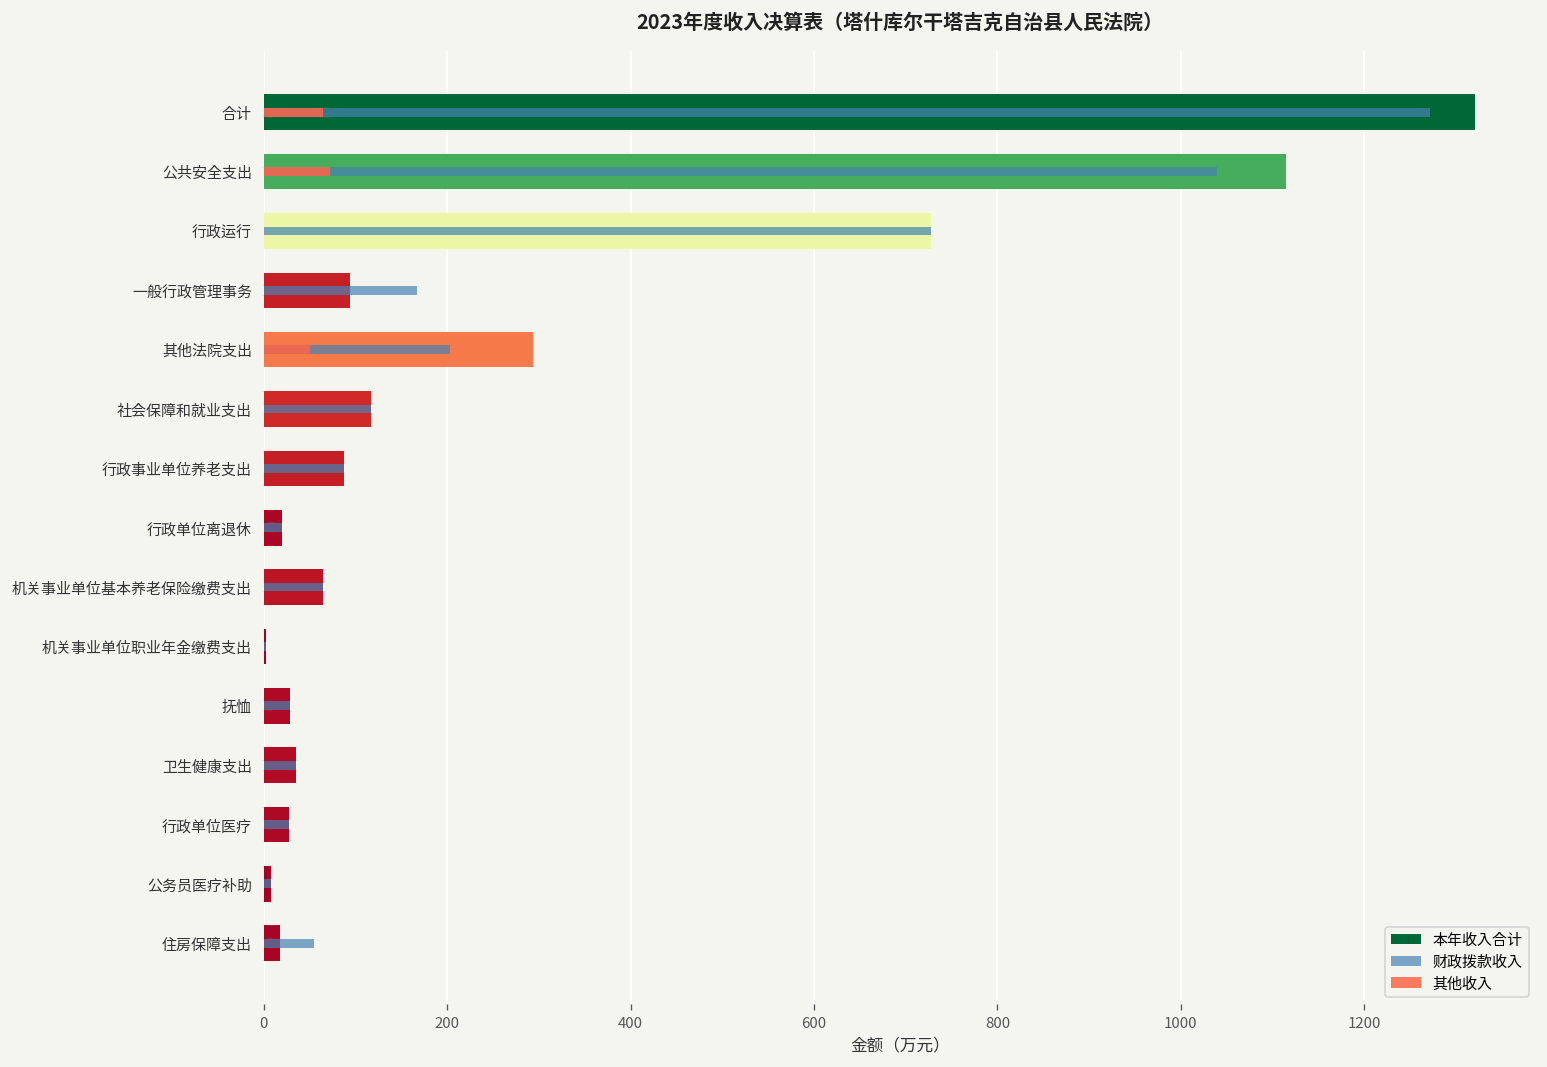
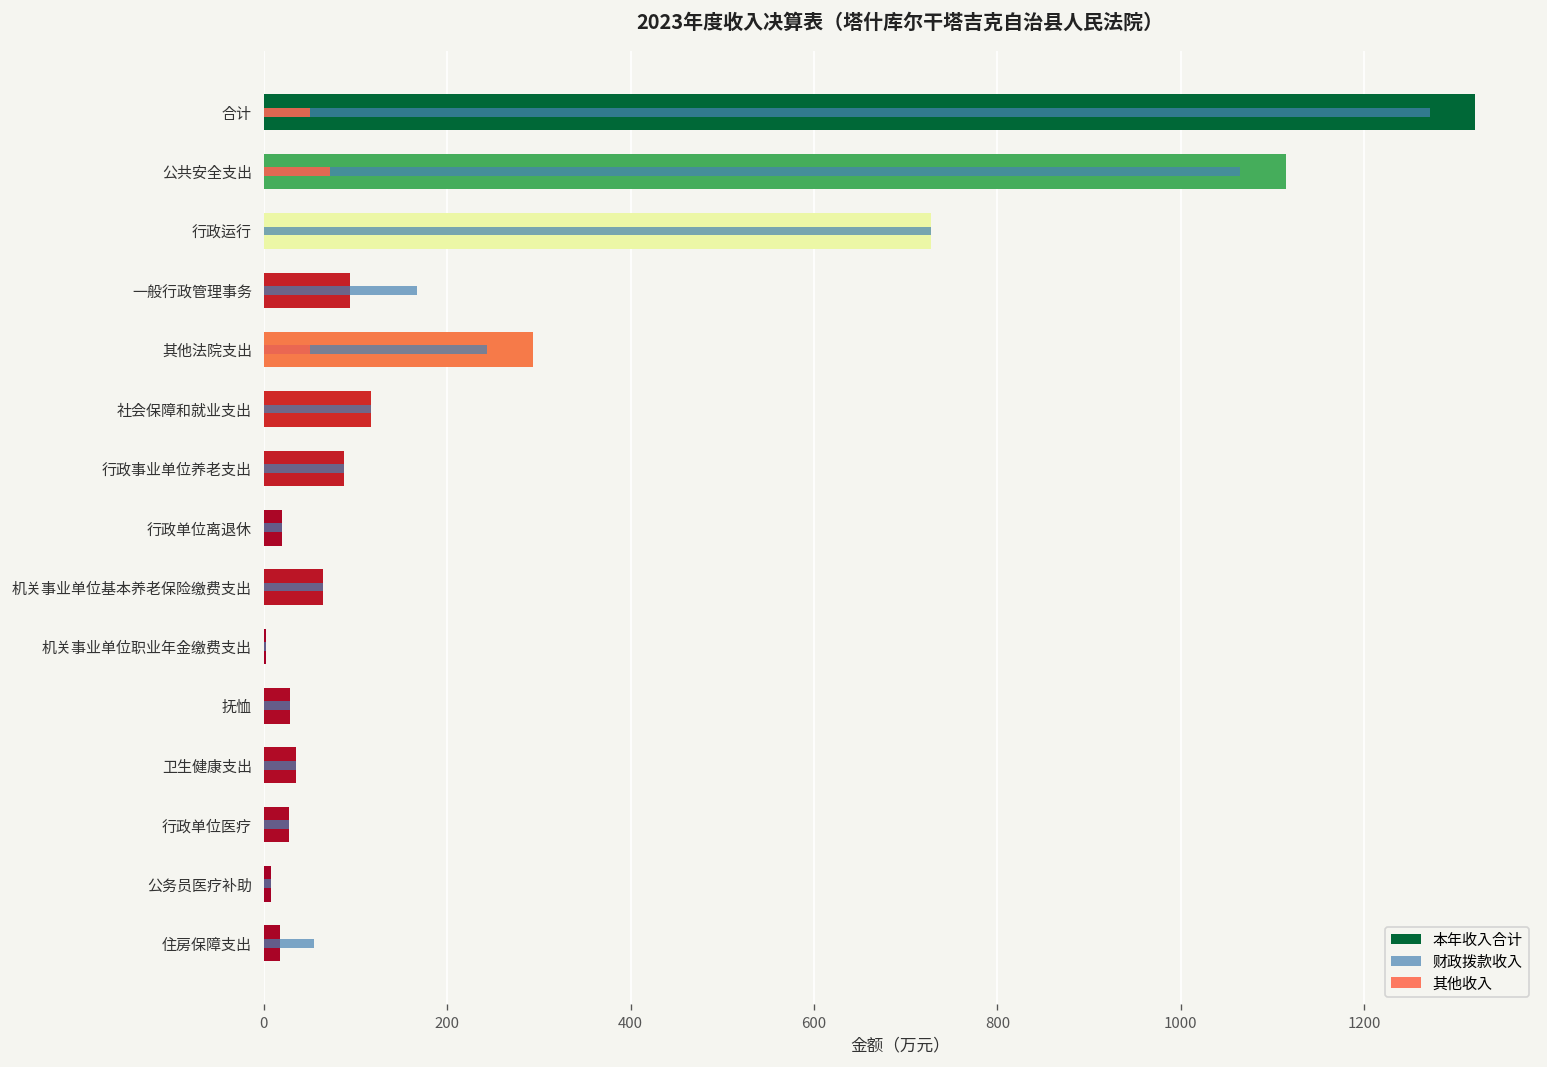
其他收入, 合计: 60 -> 50
财政拨款收入, 公共安全支出: 1040 -> 1060
财政拨款收入, 其他法院支出: 200 -> 240
